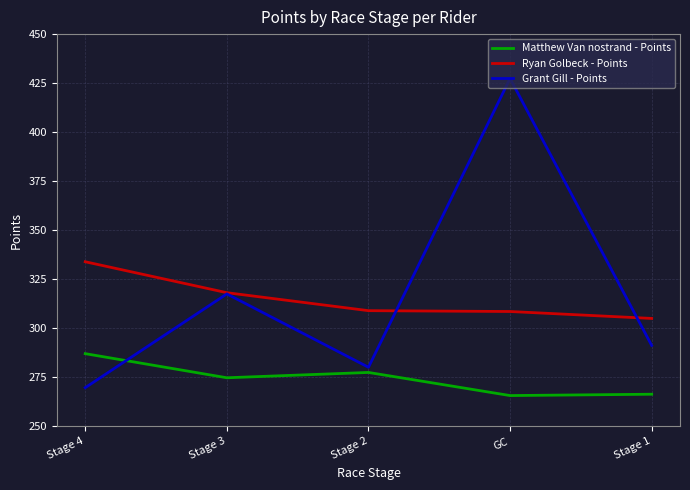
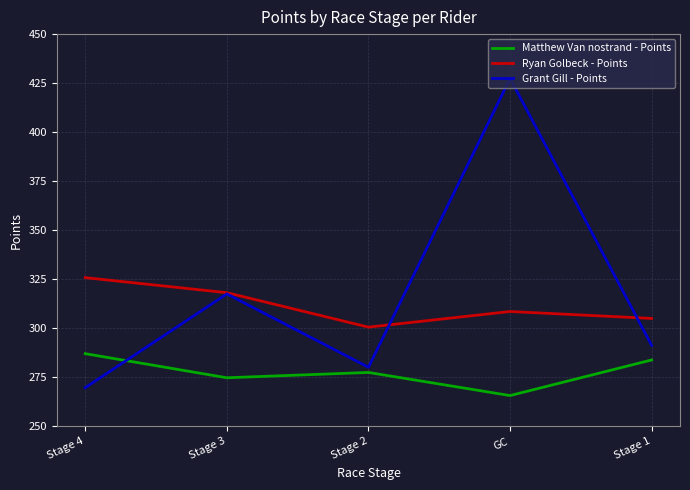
Ryan Golbeck - Points, Stage 4: 334 -> 326
Ryan Golbeck - Points, Stage 2: 309 -> 301
Matthew Van nostrand - Points, Stage 1: 266 -> 284
